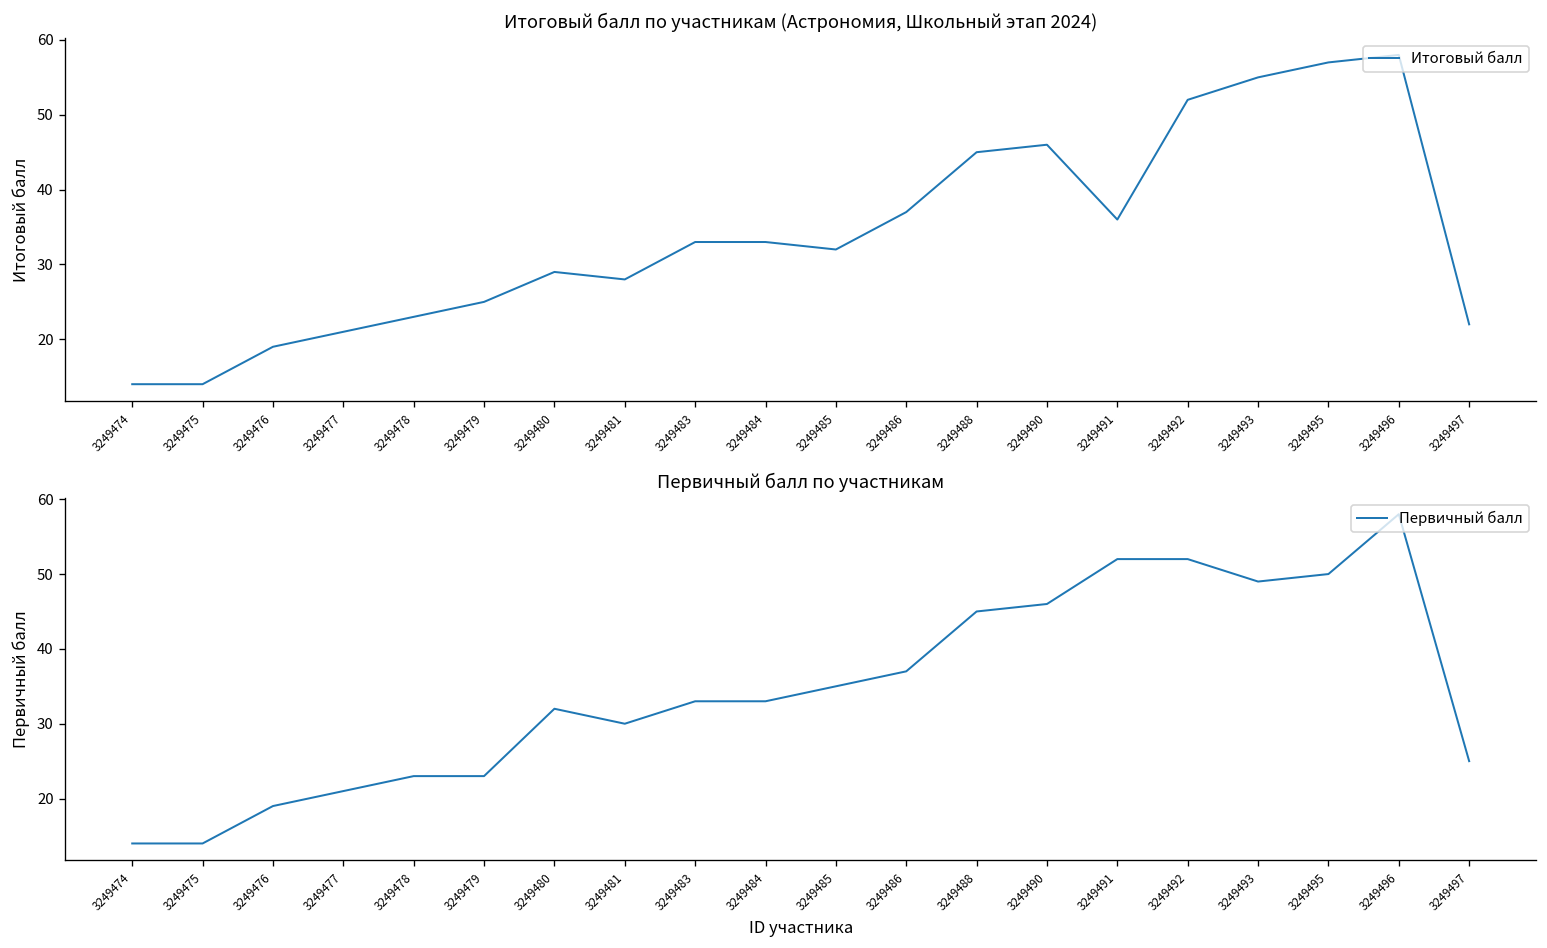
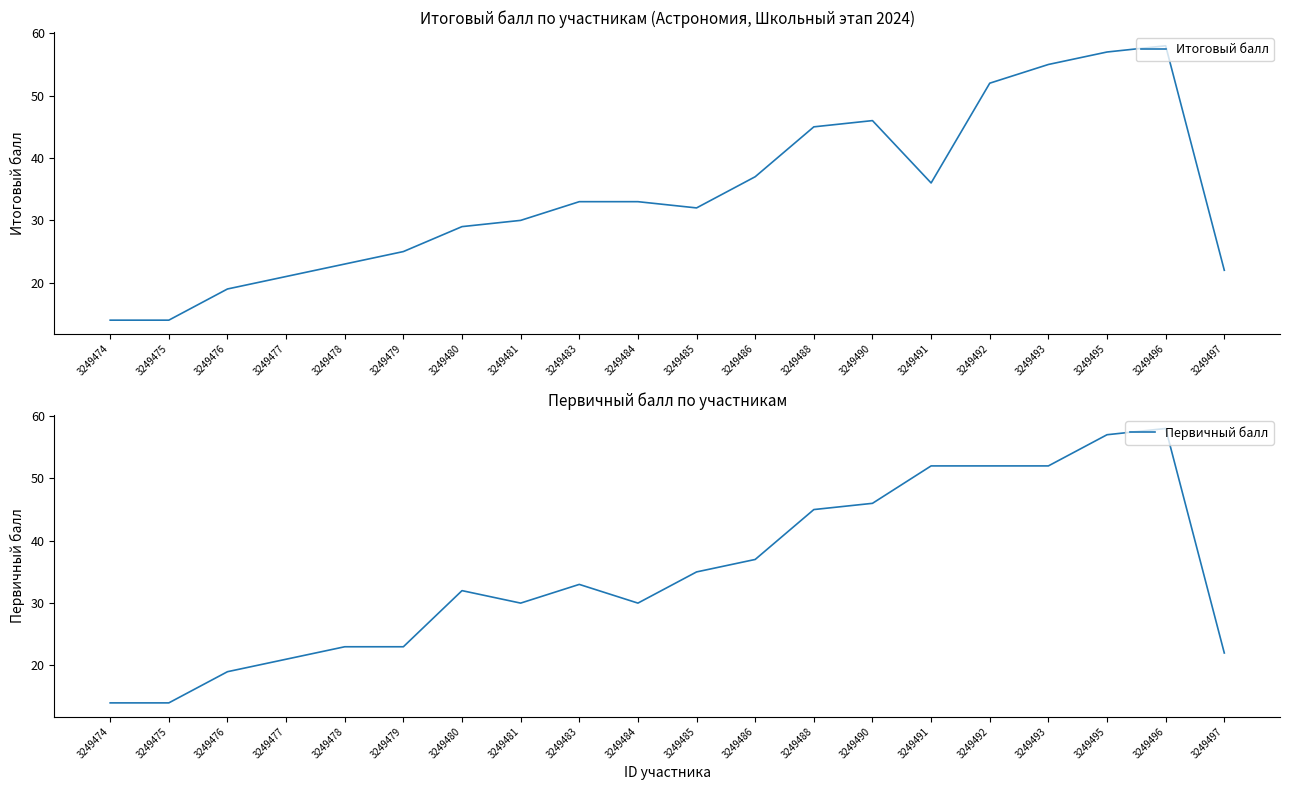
Итоговый балл по участникам (Астрономия, Школьный этап 2024), 3249481: 28 -> 30
Первичный балл по участникам, 3249484: 33 -> 30
Первичный балл по участникам, 3249493: 49 -> 52
Первичный балл по участникам, 3249495: 50 -> 57
Первичный балл по участникам, 3249497: 25 -> 22
